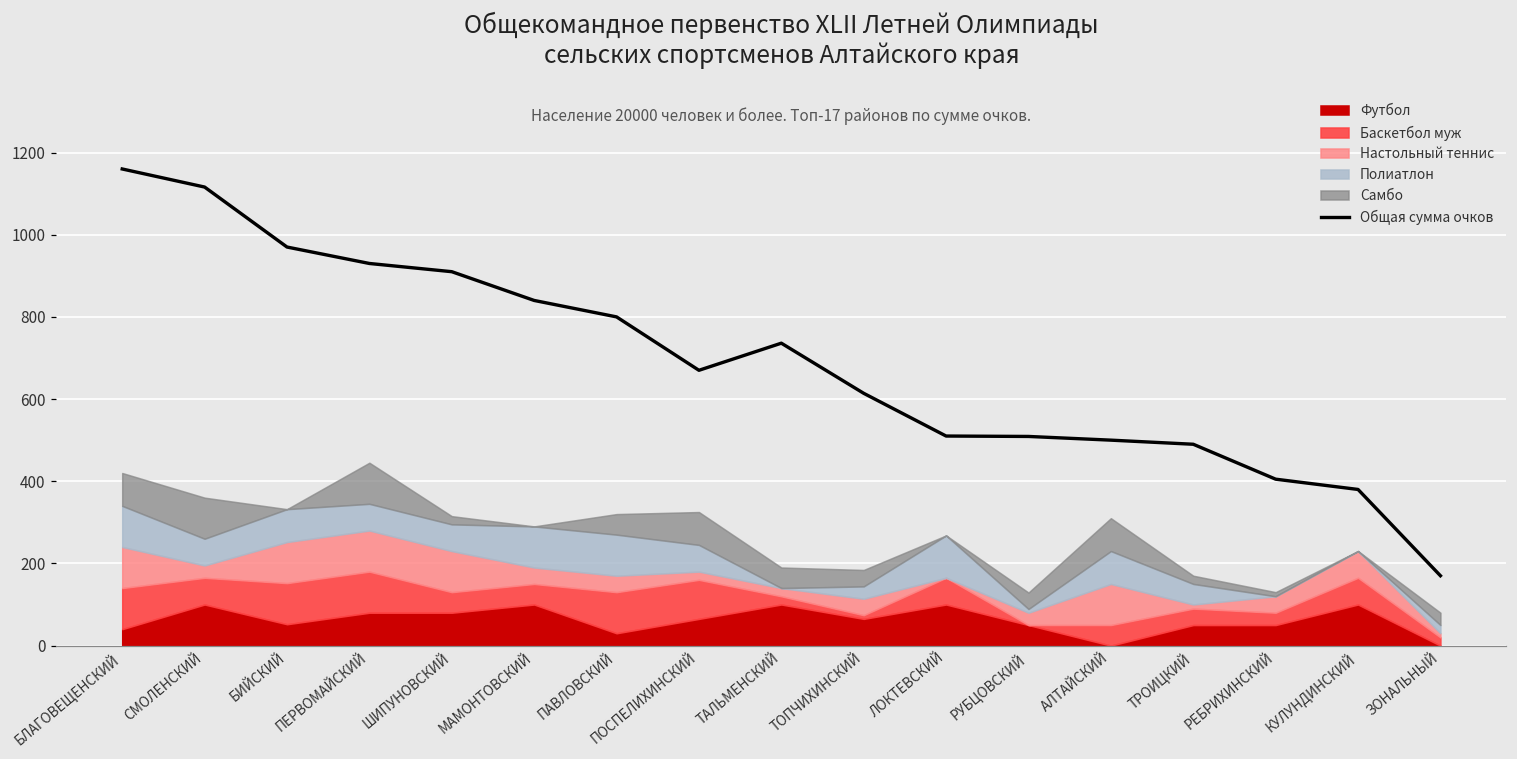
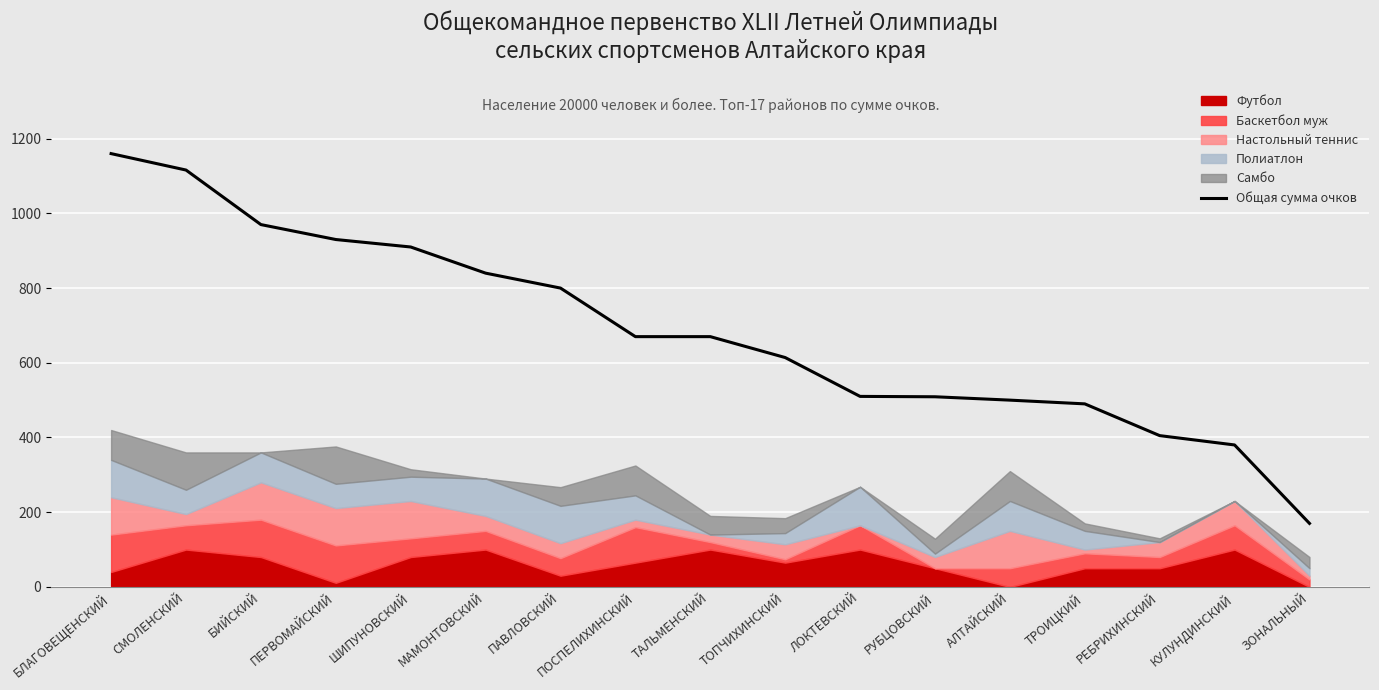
Футбол, БИЙСКИЙ: 50 -> 80
Футбол, ПЕРВОМАЙСКИЙ: 80 -> 10
Баскетбол муж, ПАВЛОВСКИЙ: 100 -> 50
Общая сумма очков, ТАЛЬМЕНСКИЙ: 740 -> 670
